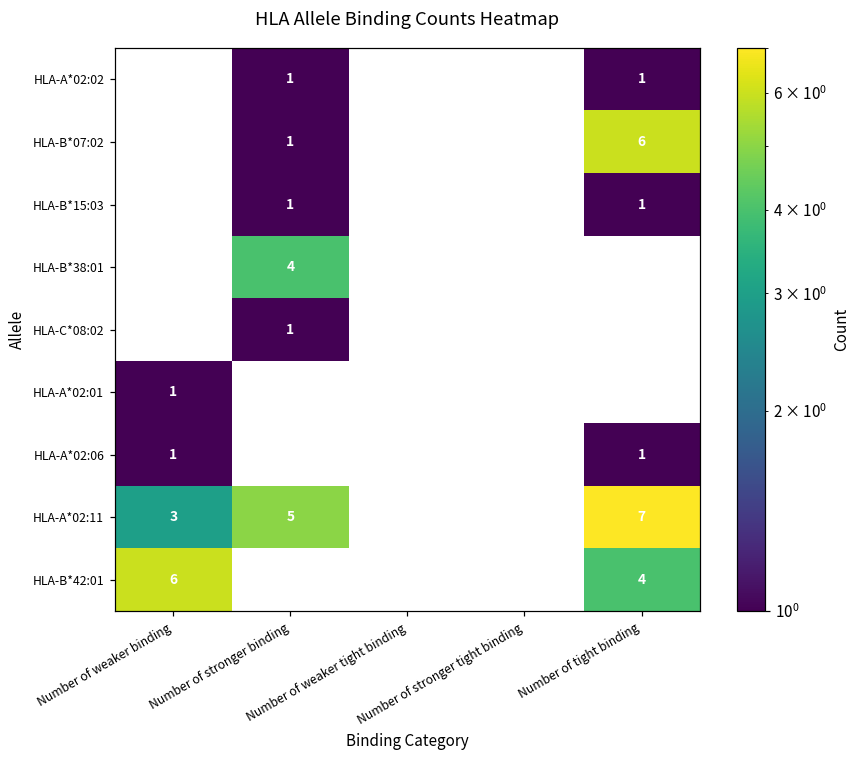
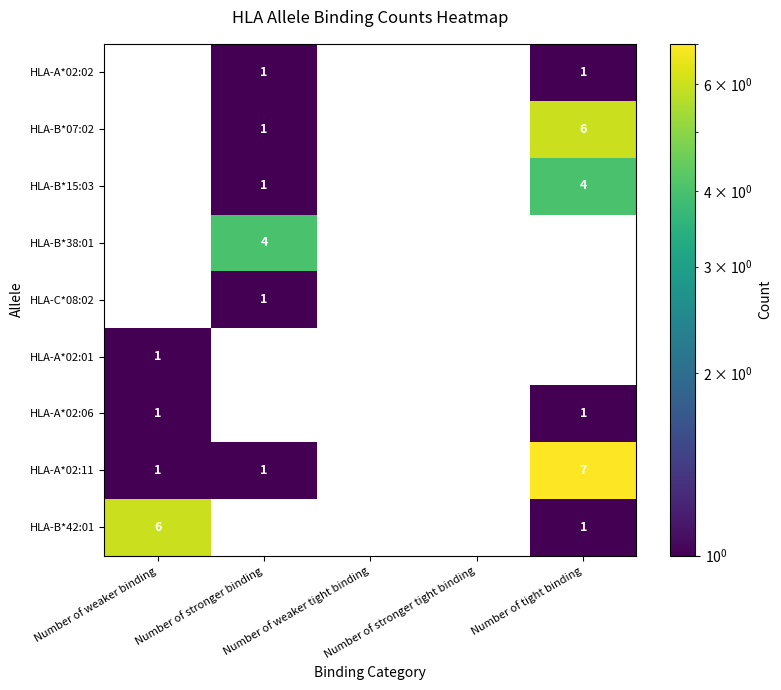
HLA-B*15:03, Number of tight binding: 1 -> 4
HLA-A*02:11, Number of weaker binding: 3 -> 1
HLA-A*02:11, Number of stronger binding: 5 -> 1
HLA-B*42:01, Number of tight binding: 4 -> 1
